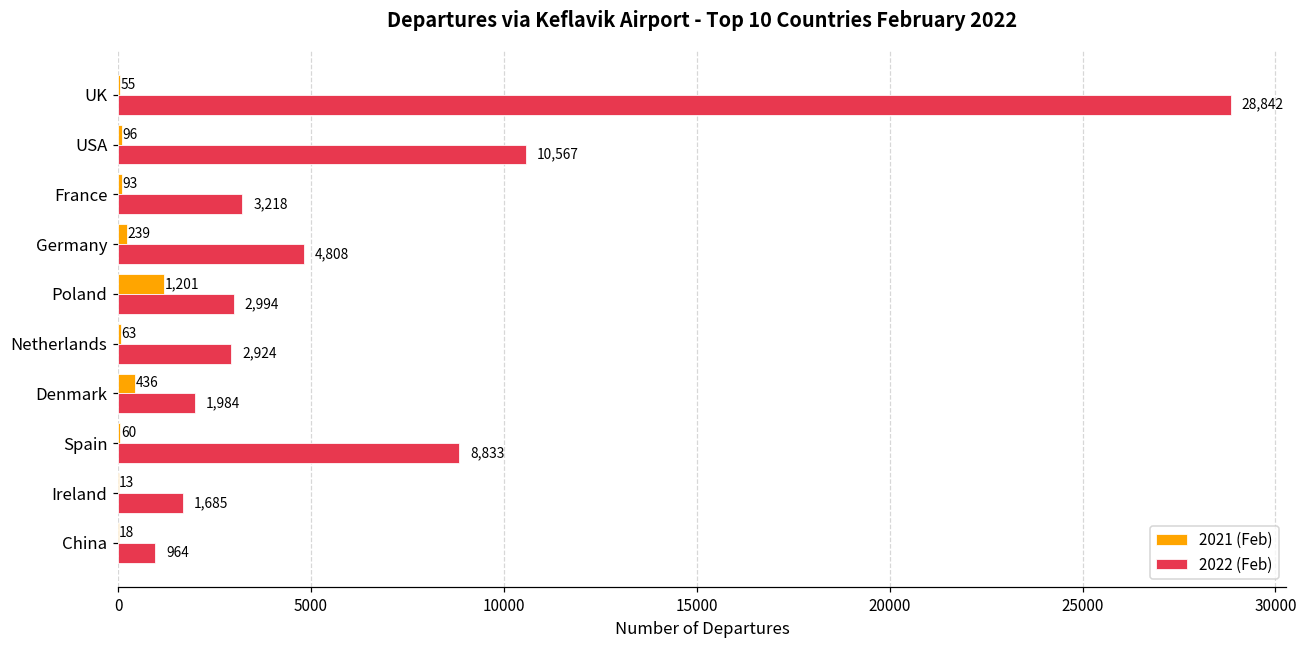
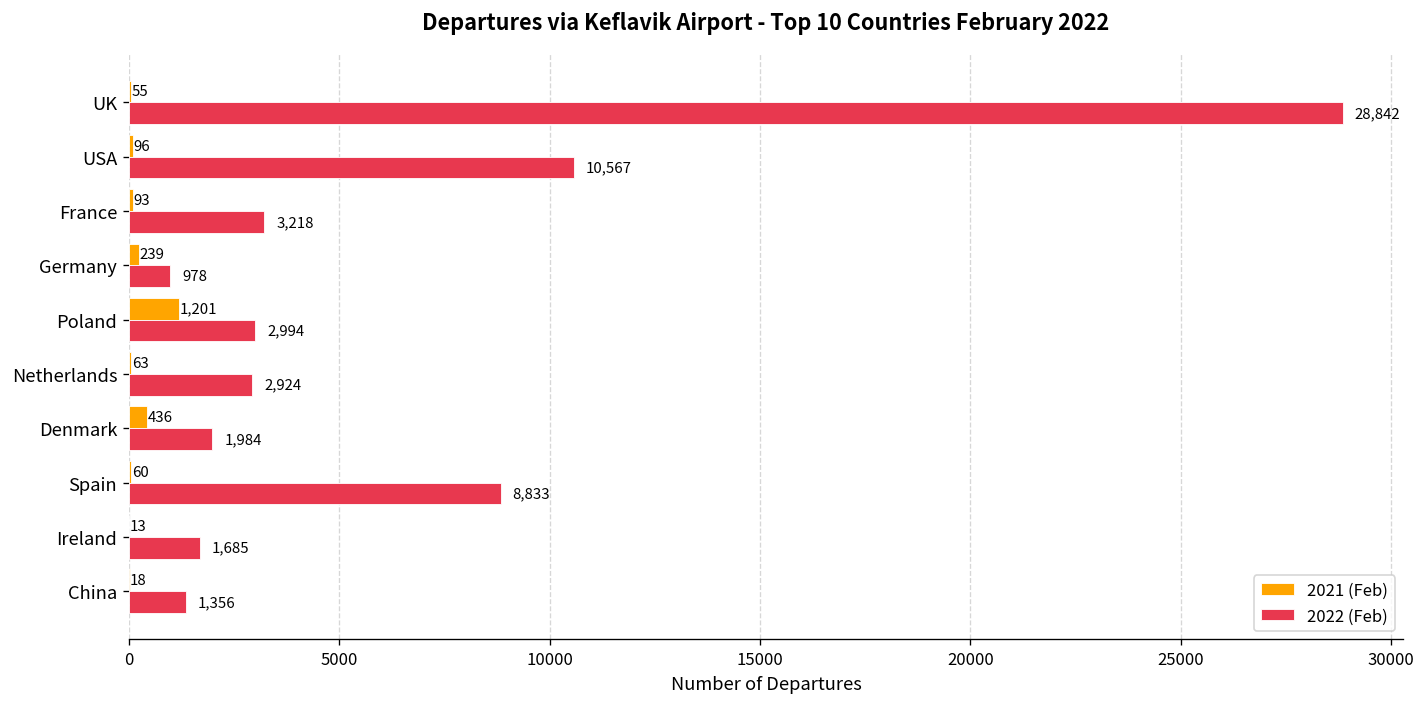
2022 (Feb), Germany: 4,808 -> 978
2022 (Feb), China: 964 -> 1,356
